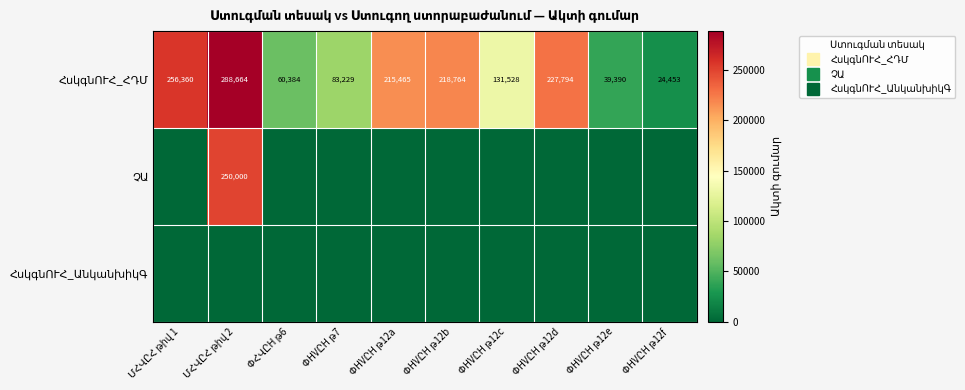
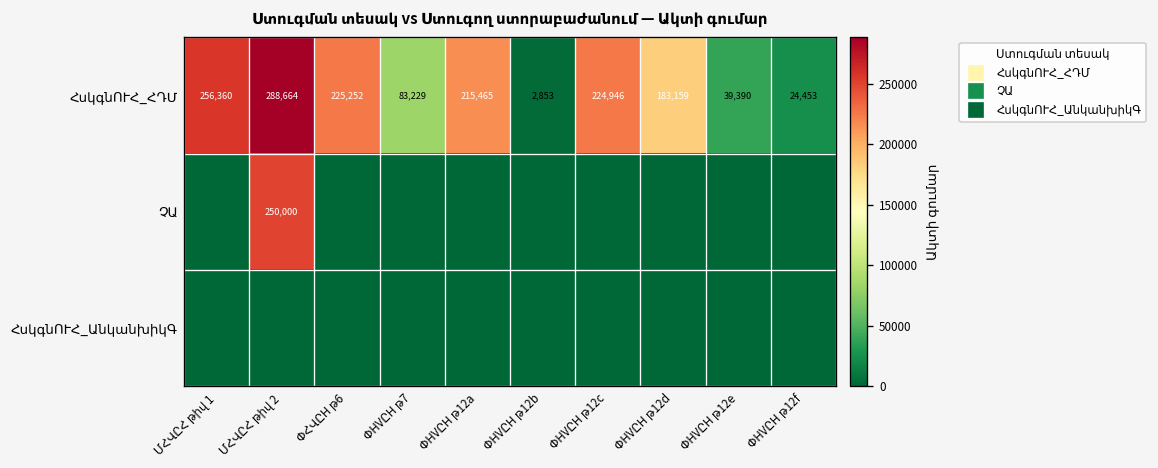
ՀսկգնՈՒՀ_ՀԴՄ, ՓՀՎԸH թ6: 60,384 -> 225,252
ՀսկգնՈՒՀ_ՀԴՄ, ՓHVԸH թ12b: 218,764 -> 2,853
ՀսկգնՈՒՀ_ՀԴՄ, ՓHVԸH թ12c: 131,528 -> 224,946
ՀսկգնՈՒՀ_ՀԴՄ, ՓHVԸH թ12d: 227,794 -> 183,159
